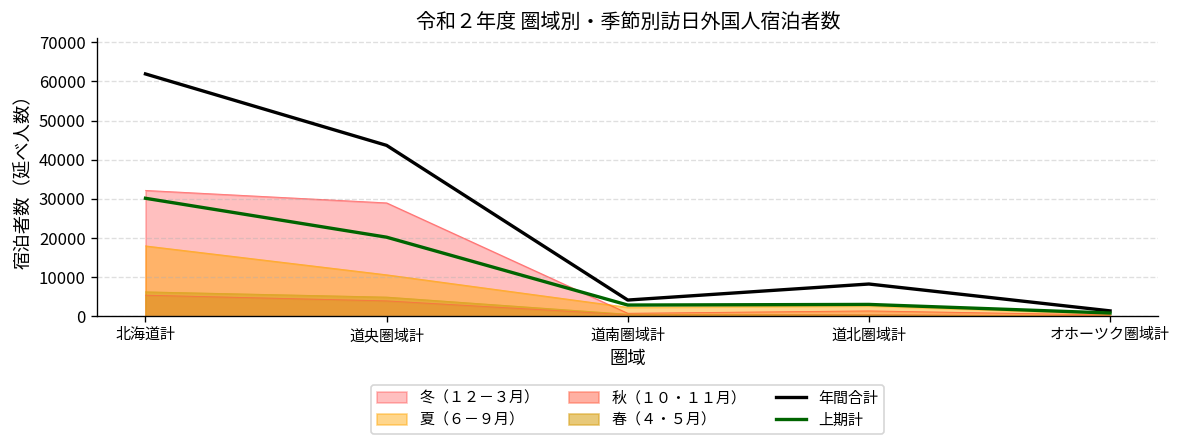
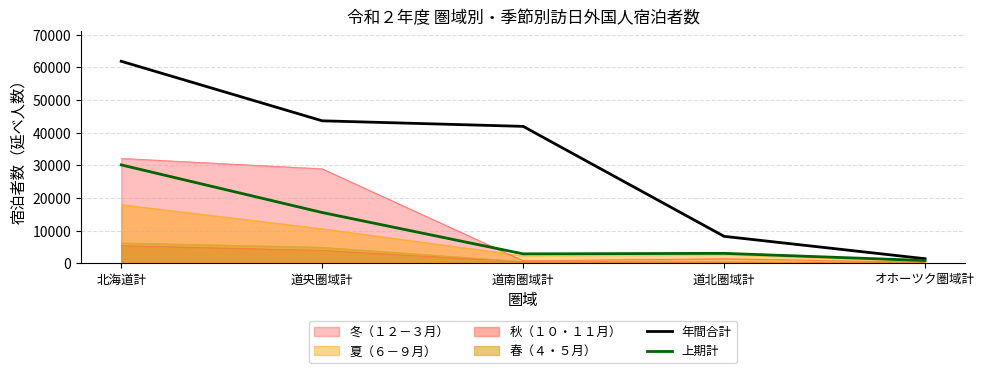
上期計, 道央圏域計: 20000 -> 16000
年間合計, 道南圏域計: 4000 -> 42000
